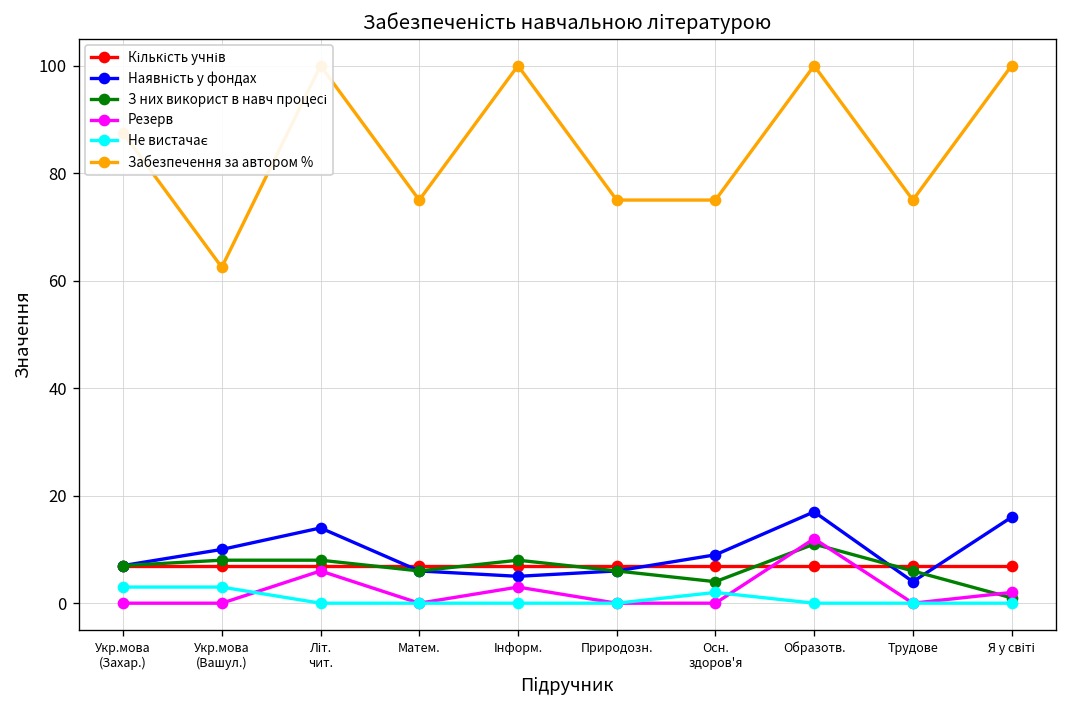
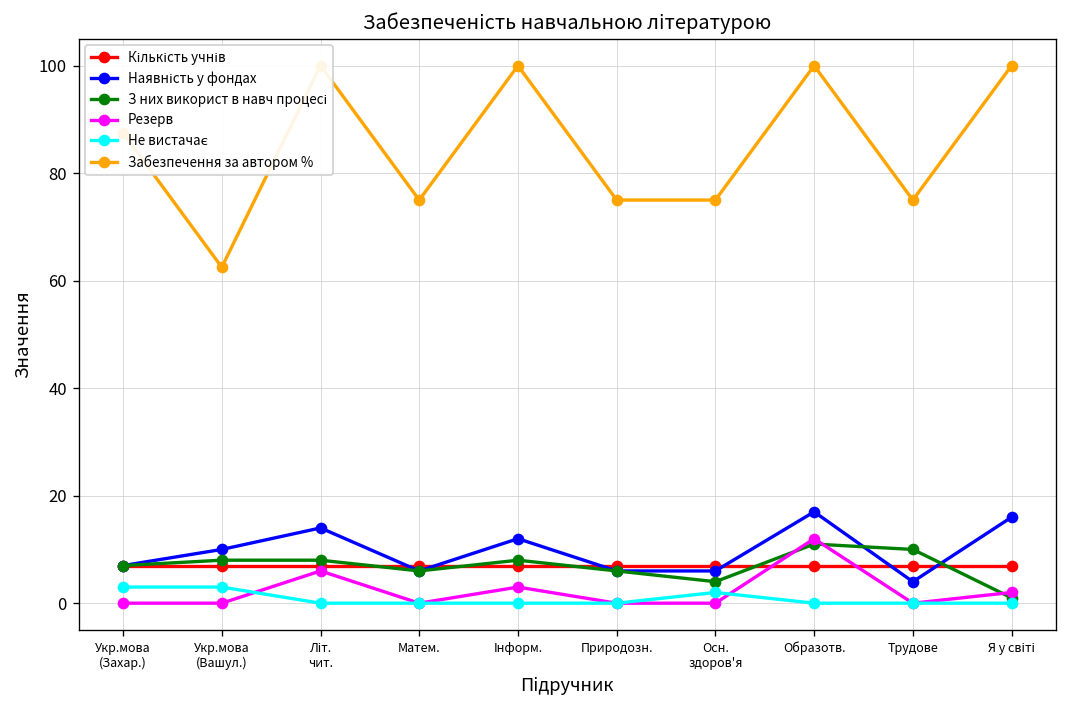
Наявність у фондах, Інформ.: 5 -> 12
Наявність у фондах, Осн. здоров'я: 9 -> 6
З них використ в навч процесі, Трудове: 6 -> 10
